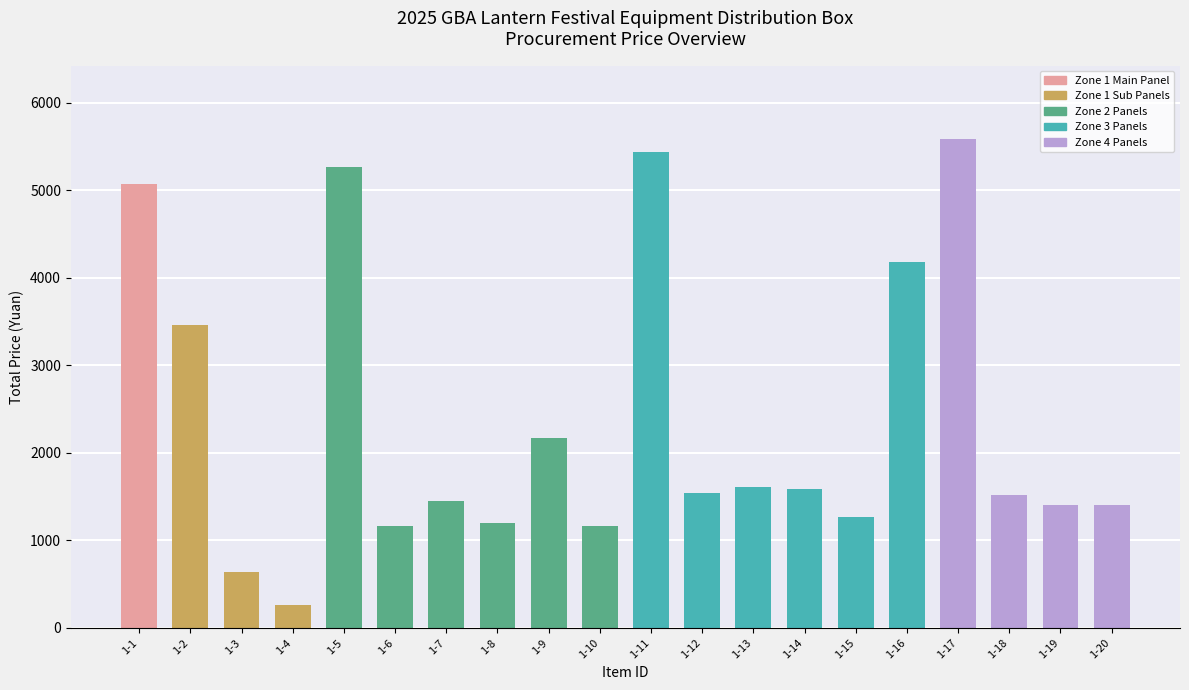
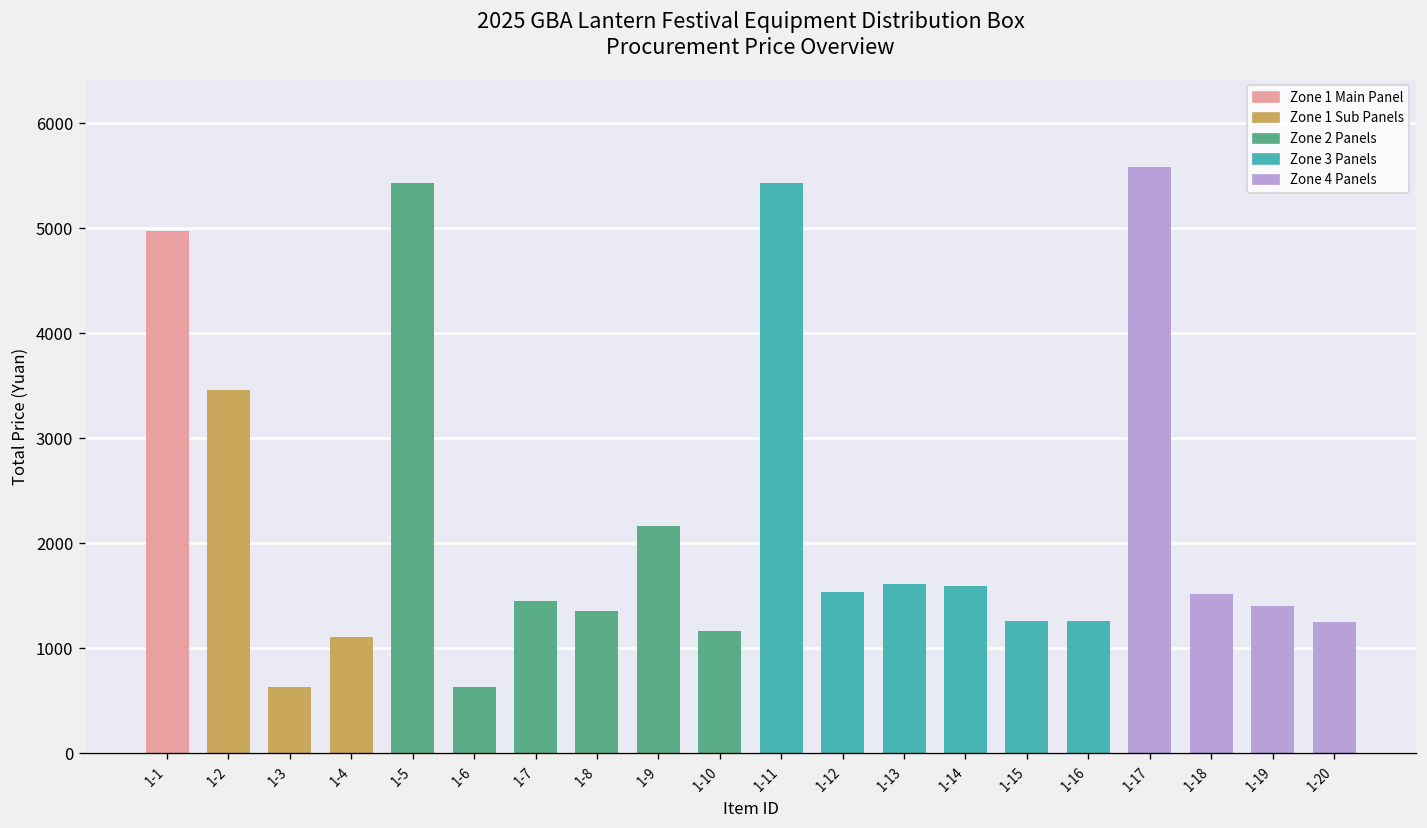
1-1: 5100 -> 5000
1-4: 300 -> 1100
1-5: 5300 -> 5400
1-6: 1200 -> 600
1-8: 1200 -> 1400
1-16: 4200 -> 1300
1-20: 1400 -> 1300
